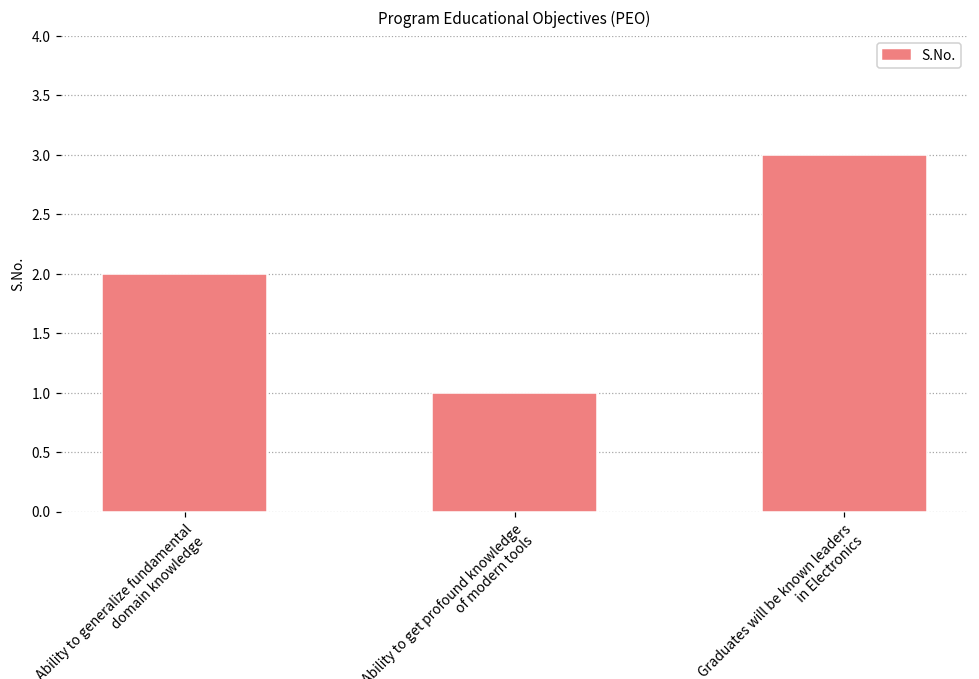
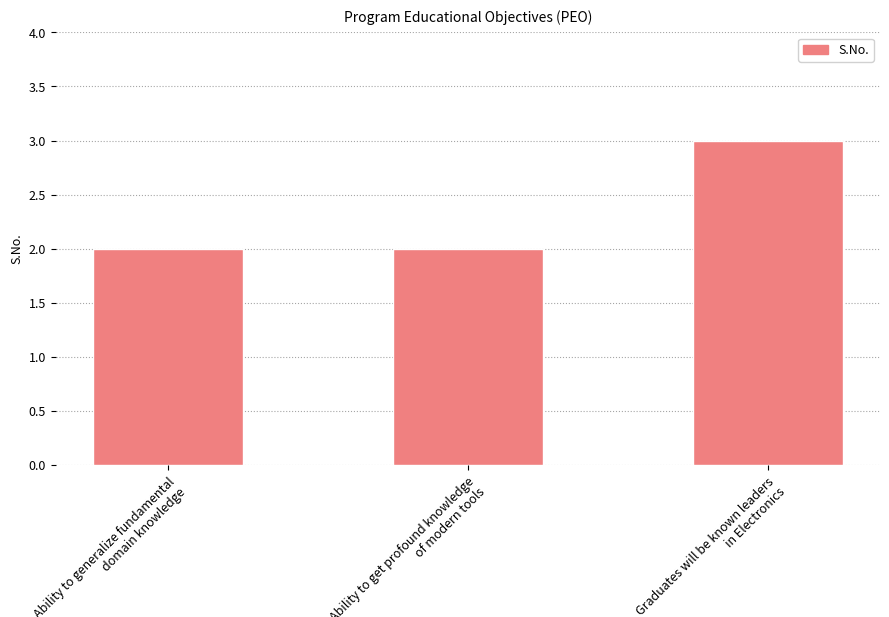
Ability to get profound knowledge of modern tools: 1 -> 2
